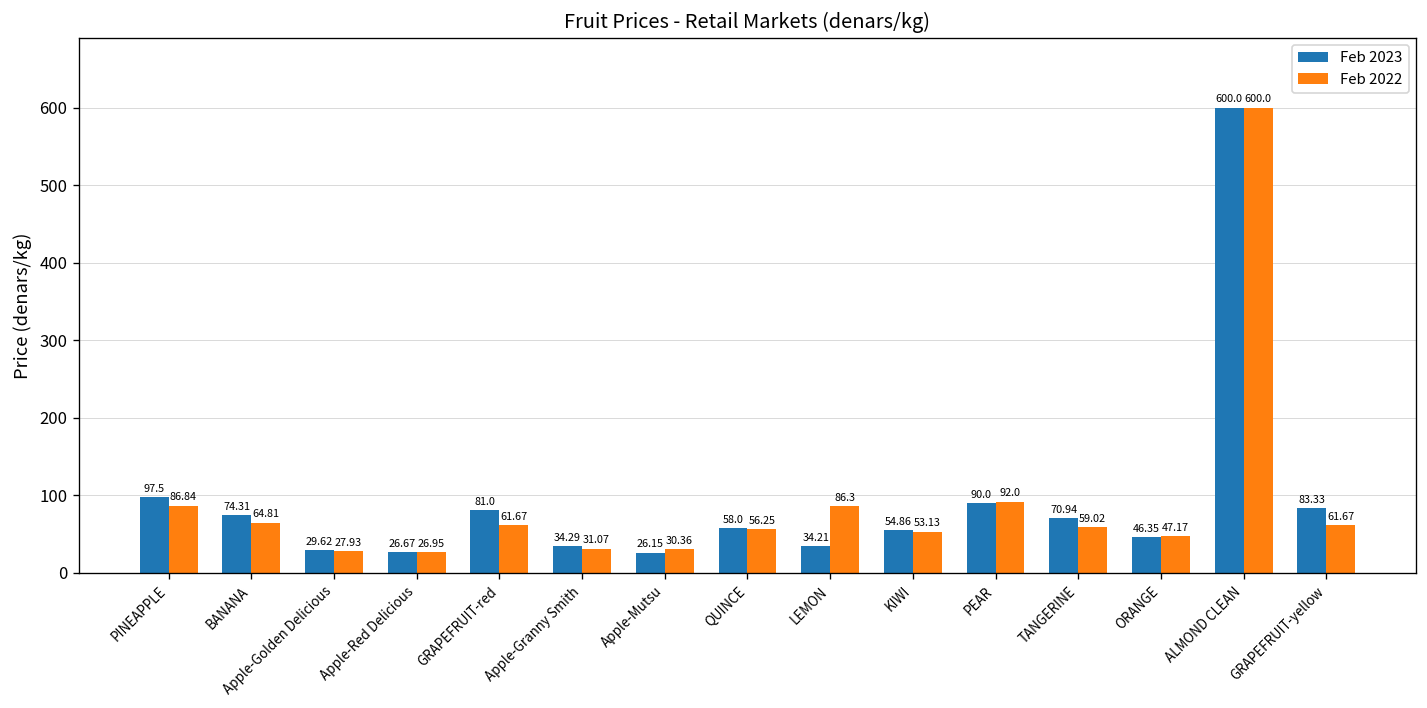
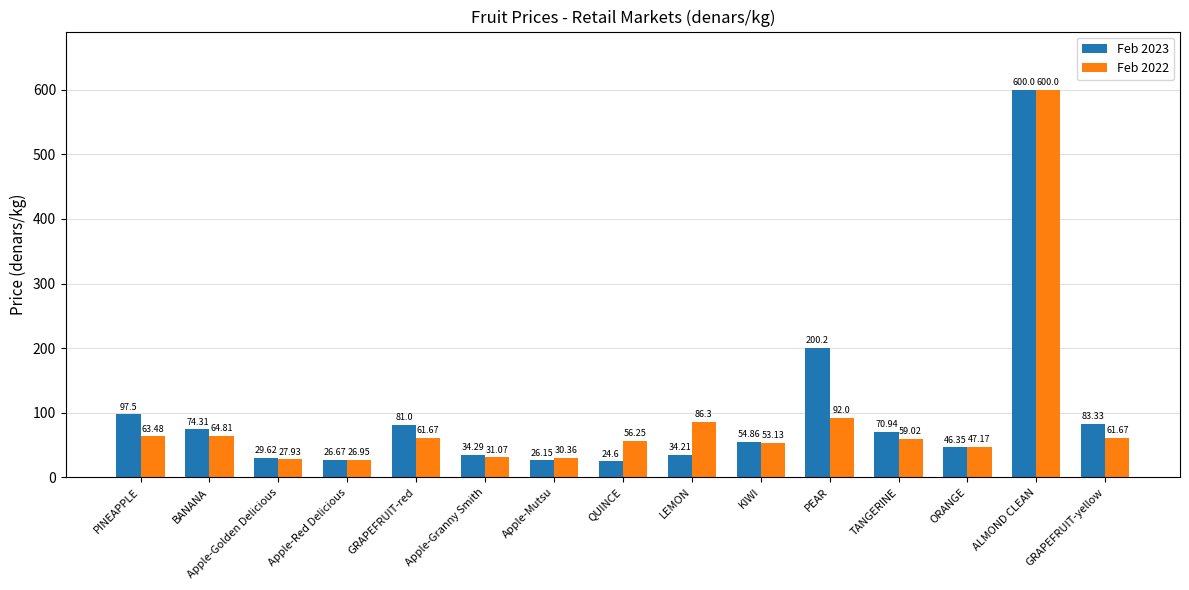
Feb 2022, PINEAPPLE: 86.84 -> 63.48
Feb 2023, QUINCE: 58.0 -> 24.6
Feb 2023, PEAR: 90.0 -> 200.2
